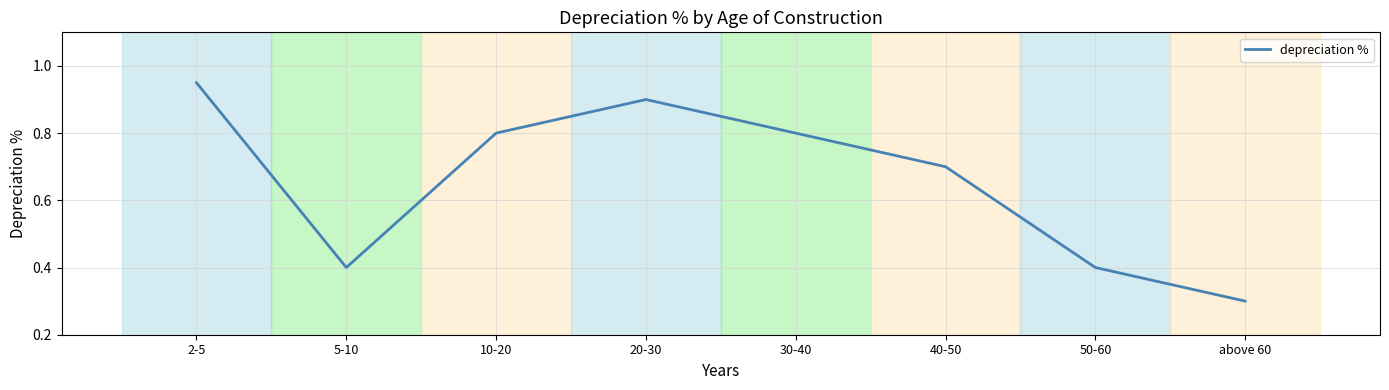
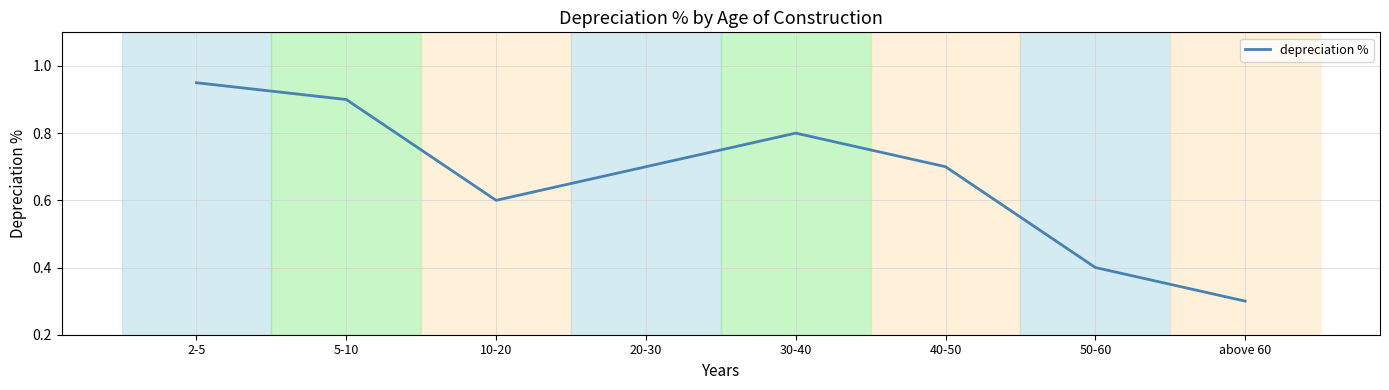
5-10: 0.4 -> 0.9
10-20: 0.8 -> 0.6
20-30: 0.9 -> 0.7
